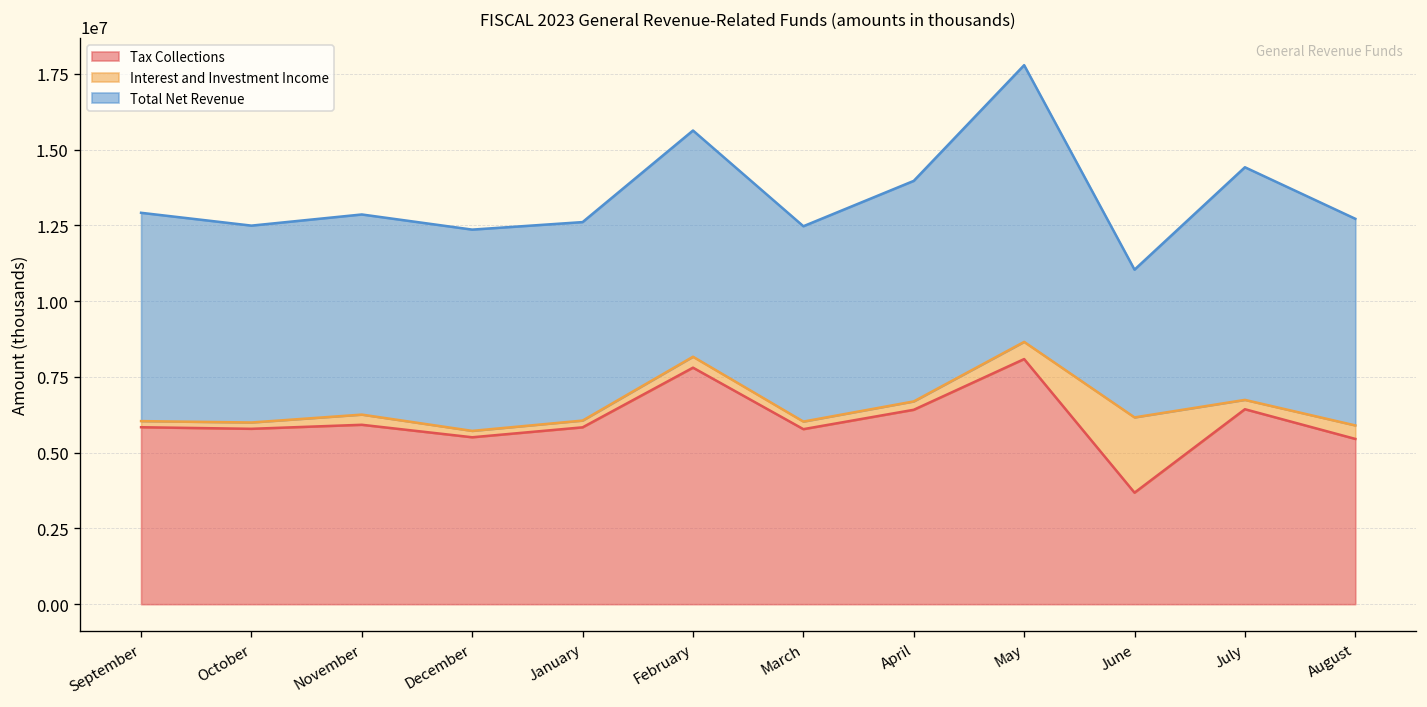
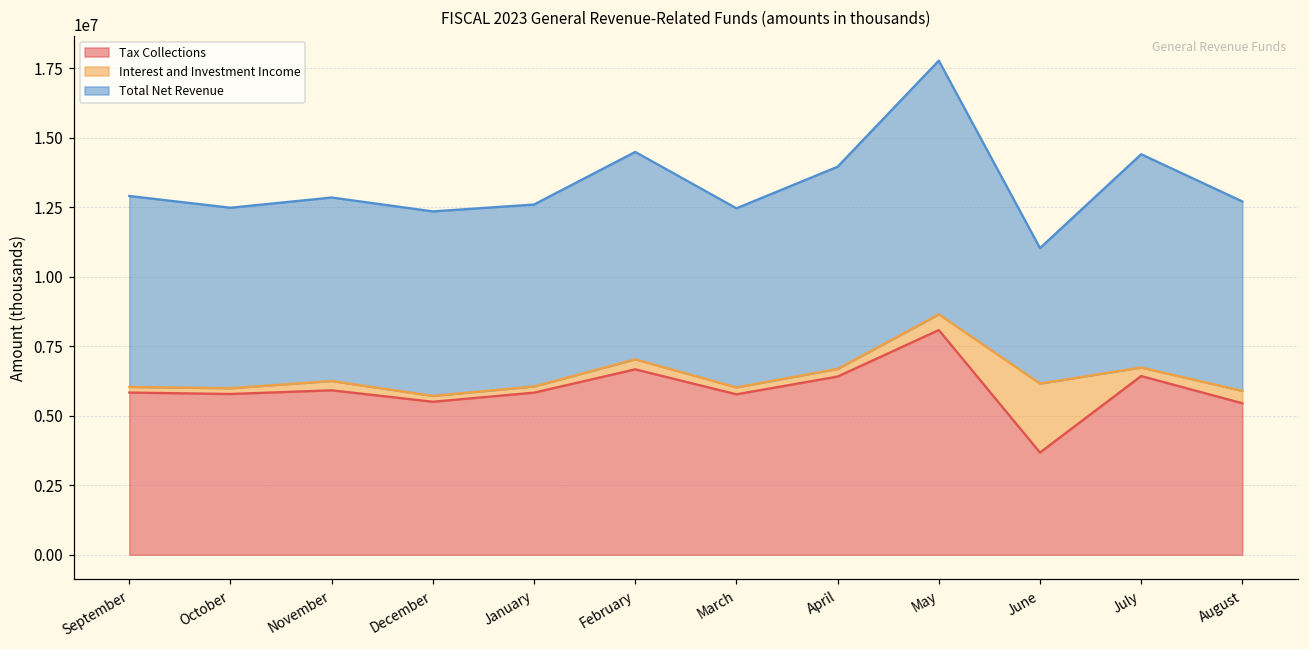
Tax Collections, February: 7800000 -> 6700000
